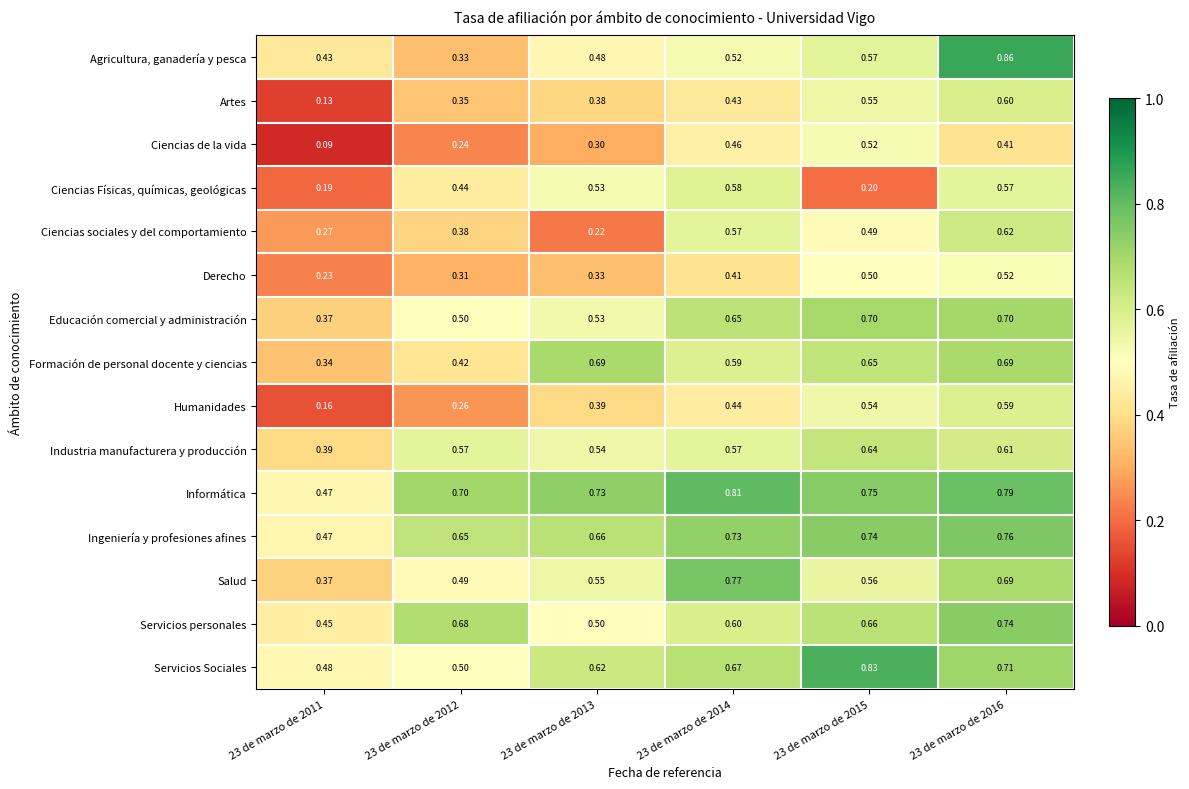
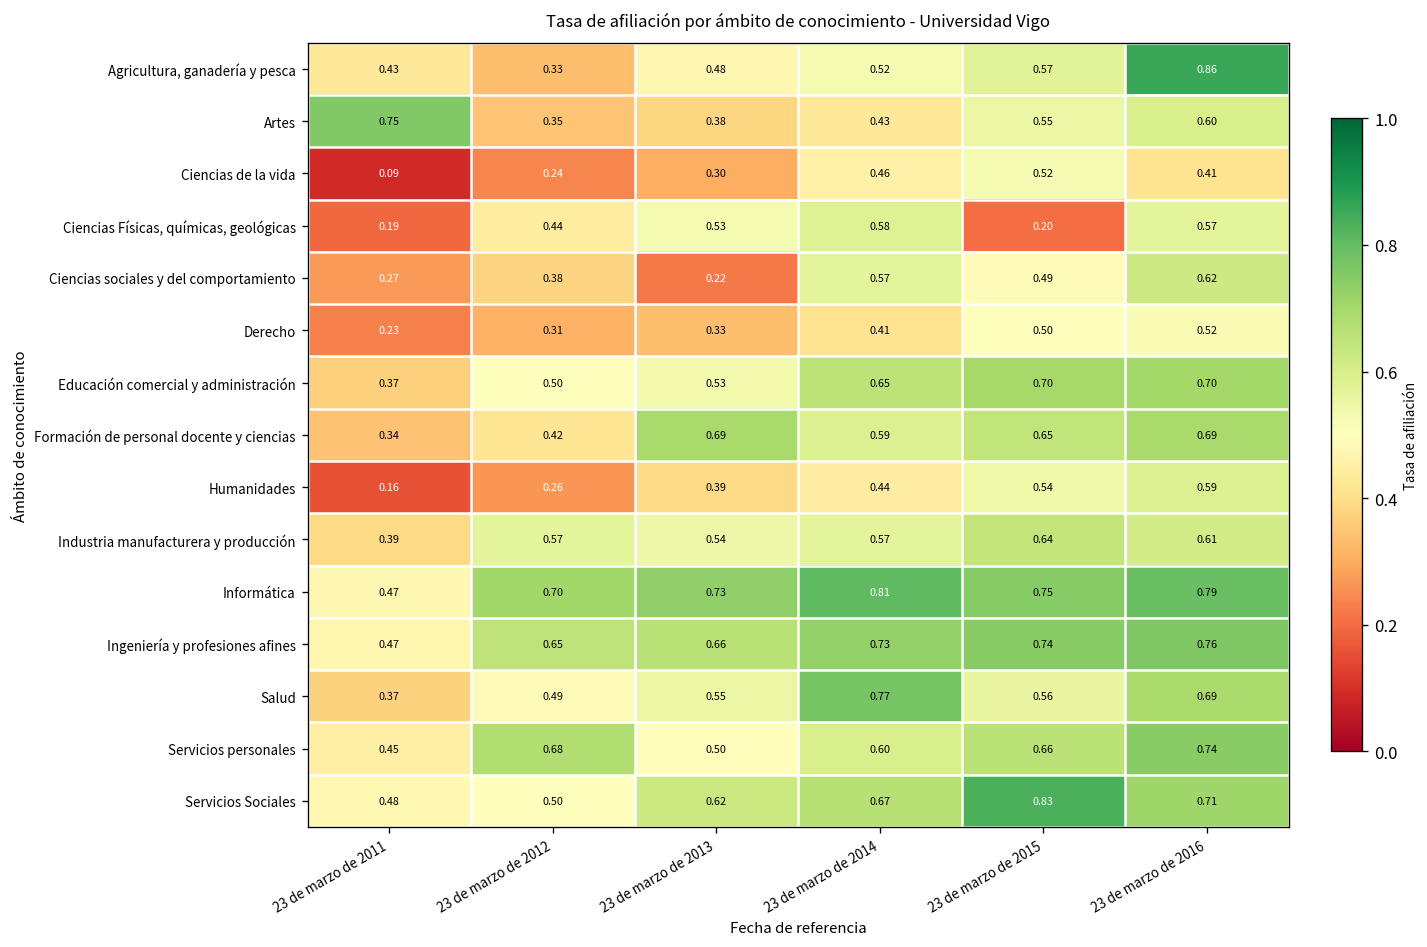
Artes, 23 de marzo de 2011: 0.13 -> 0.75
